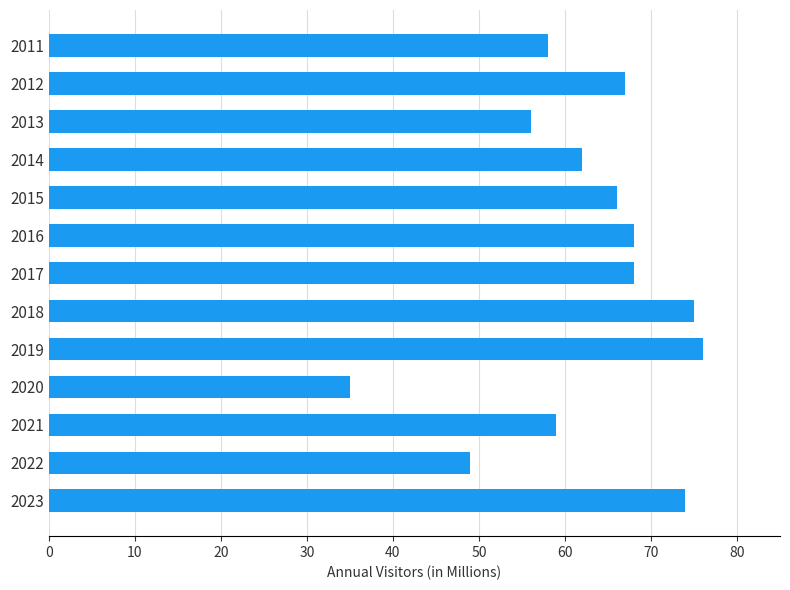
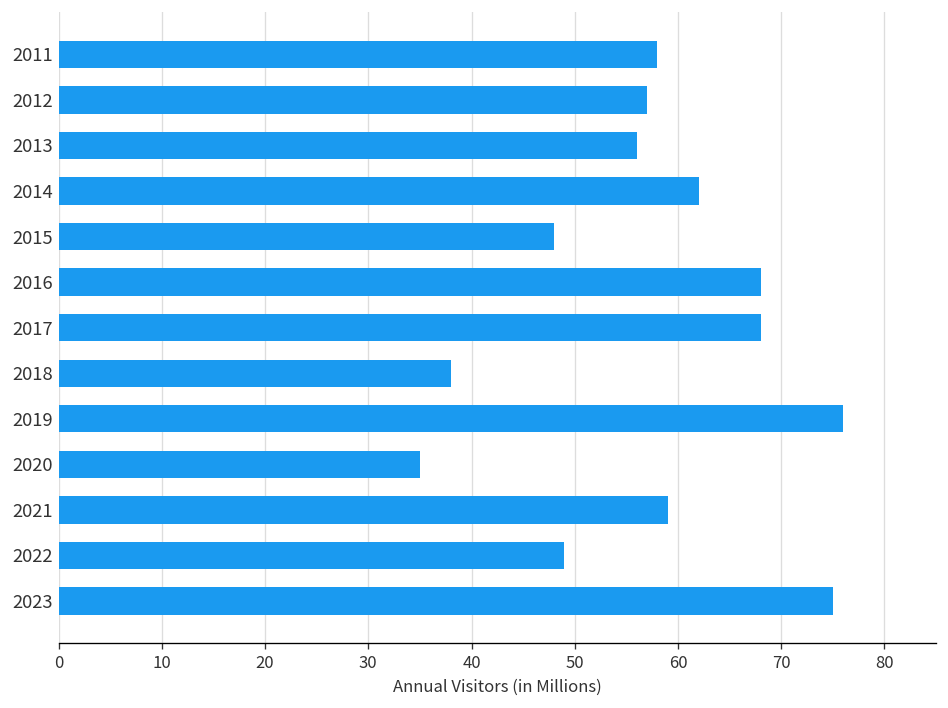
2012: 67 -> 57
2015: 66 -> 48
2018: 75 -> 38
2023: 74 -> 75
